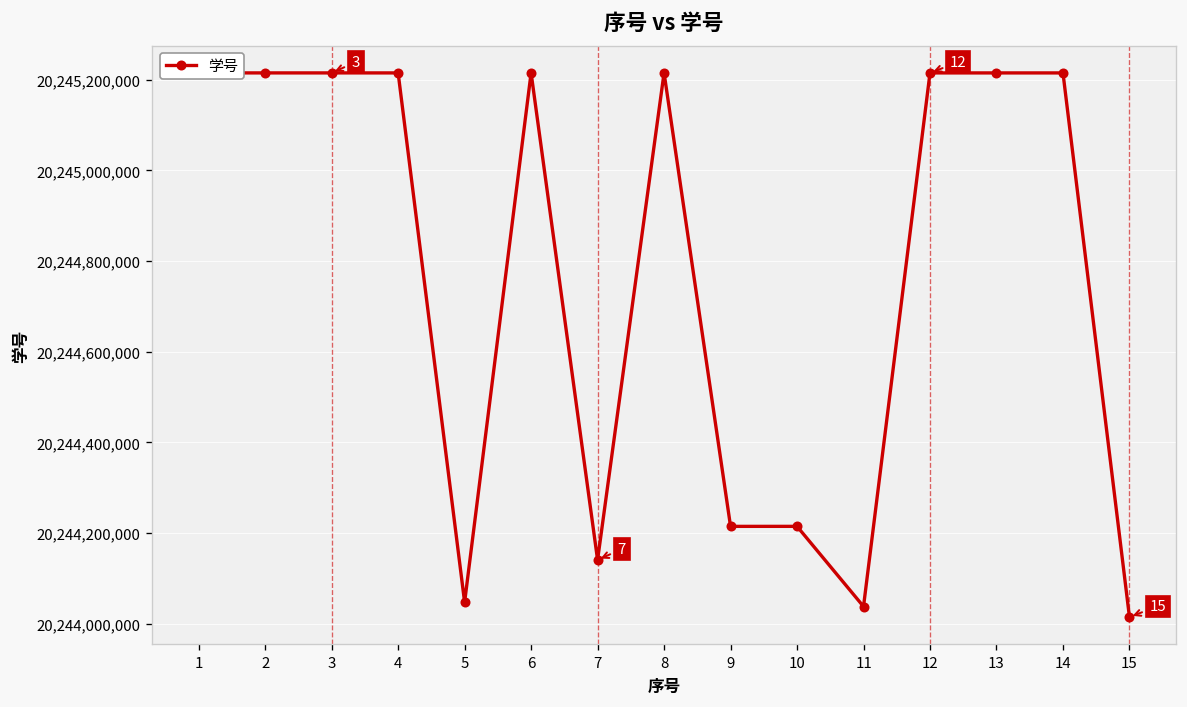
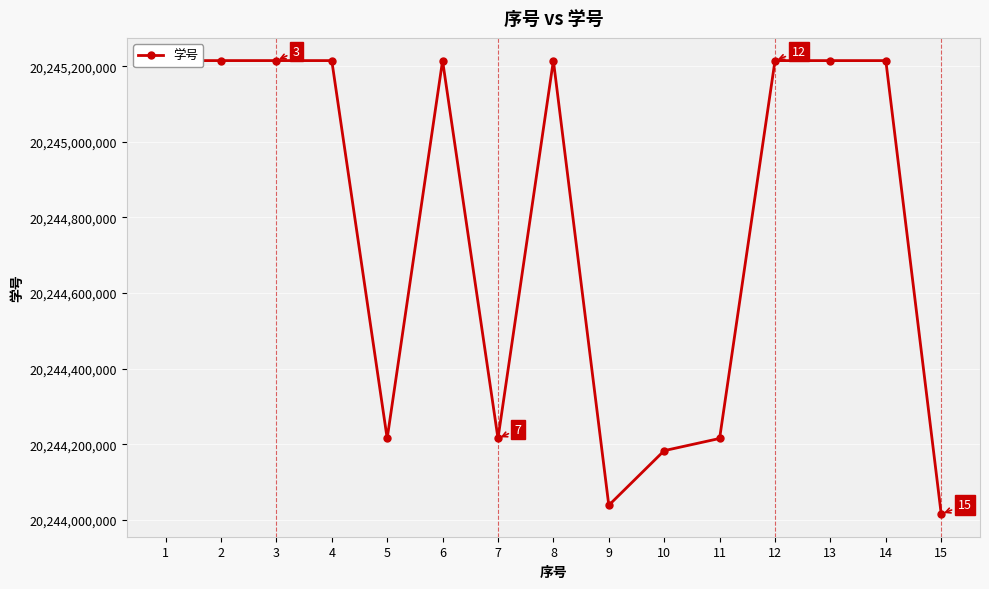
5: 20,244,050,000 -> 20,244,220,000
7: 20,244,140,000 -> 20,244,220,000
9: 20,244,220,000 -> 20,244,040,000
10: 20,244,220,000 -> 20,244,180,000
11: 20,244,040,000 -> 20,244,220,000
